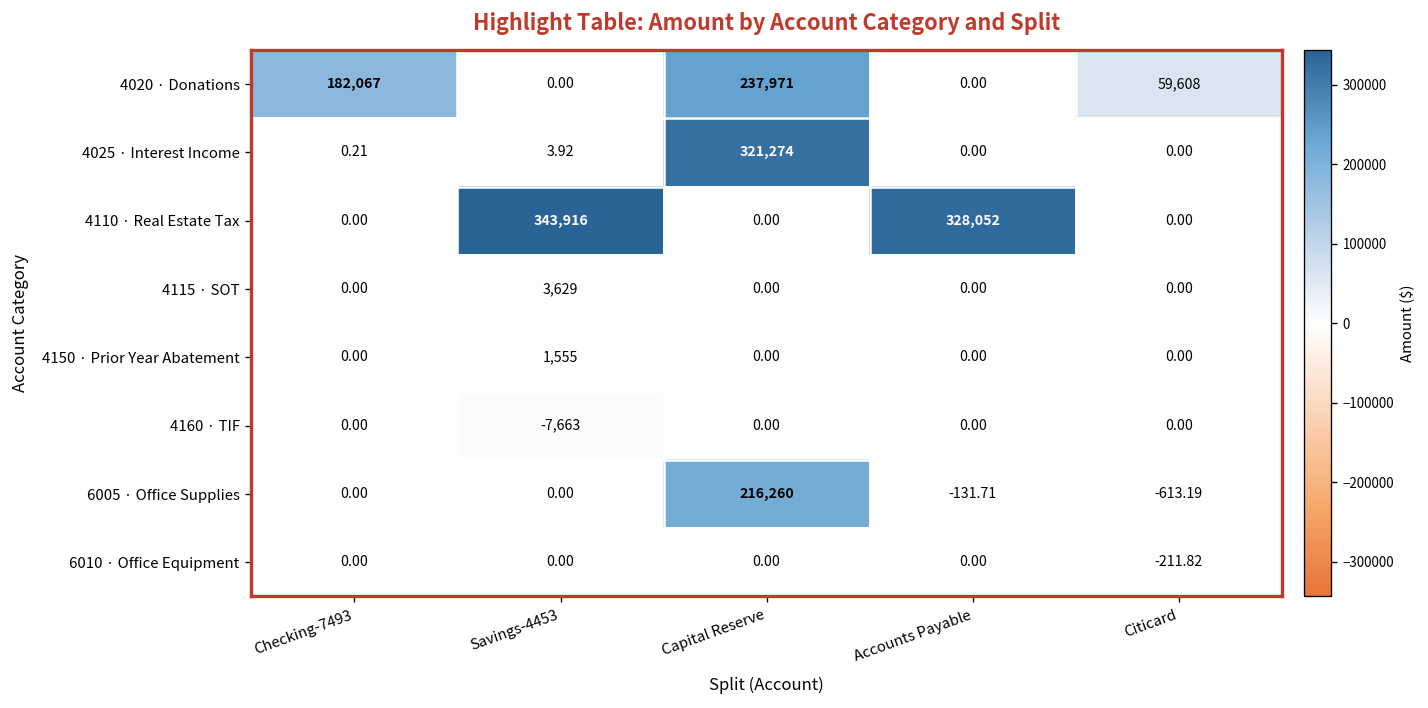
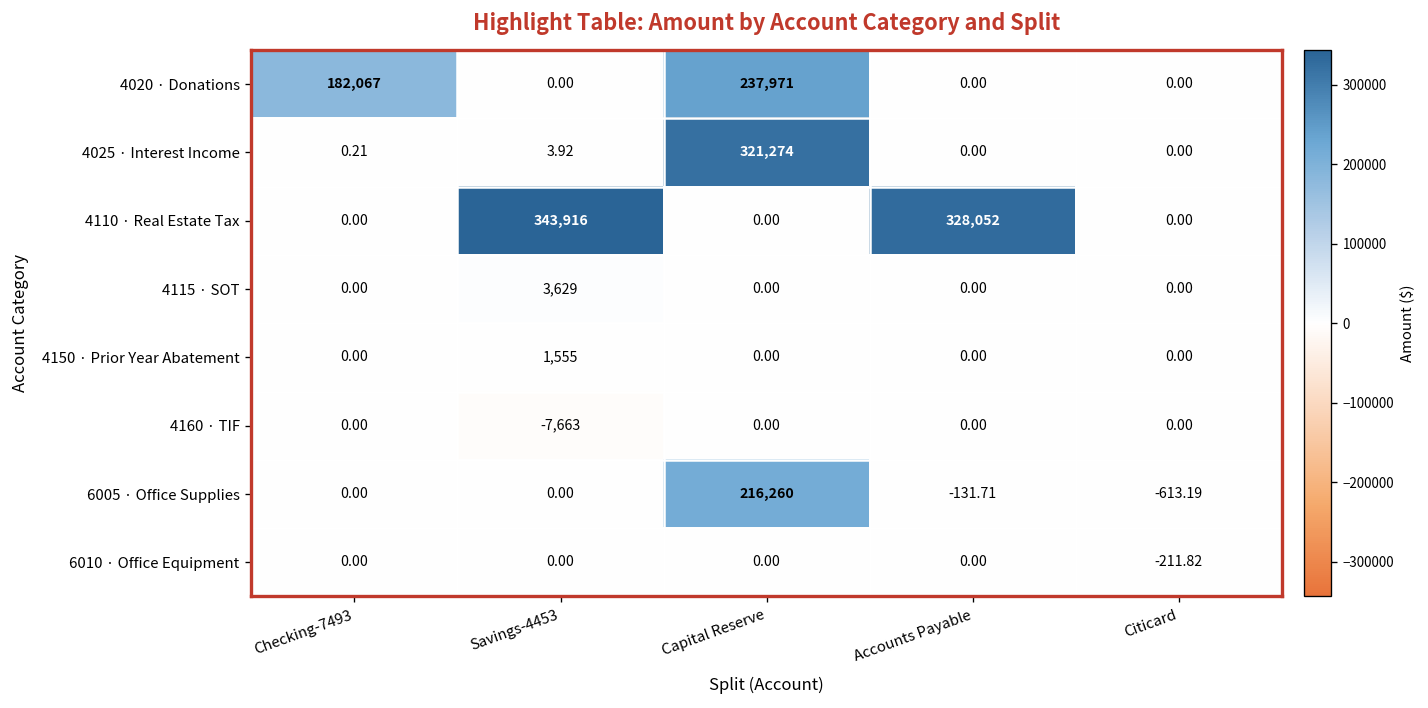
4020 · Donations, Citicard: 59,608 -> 0.00
